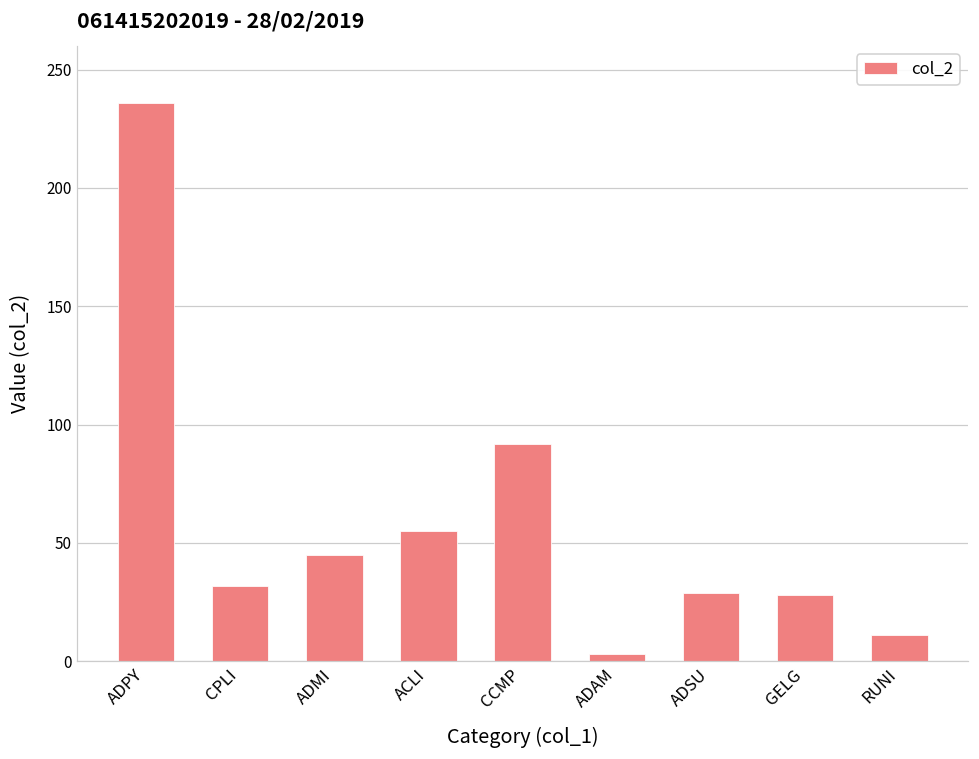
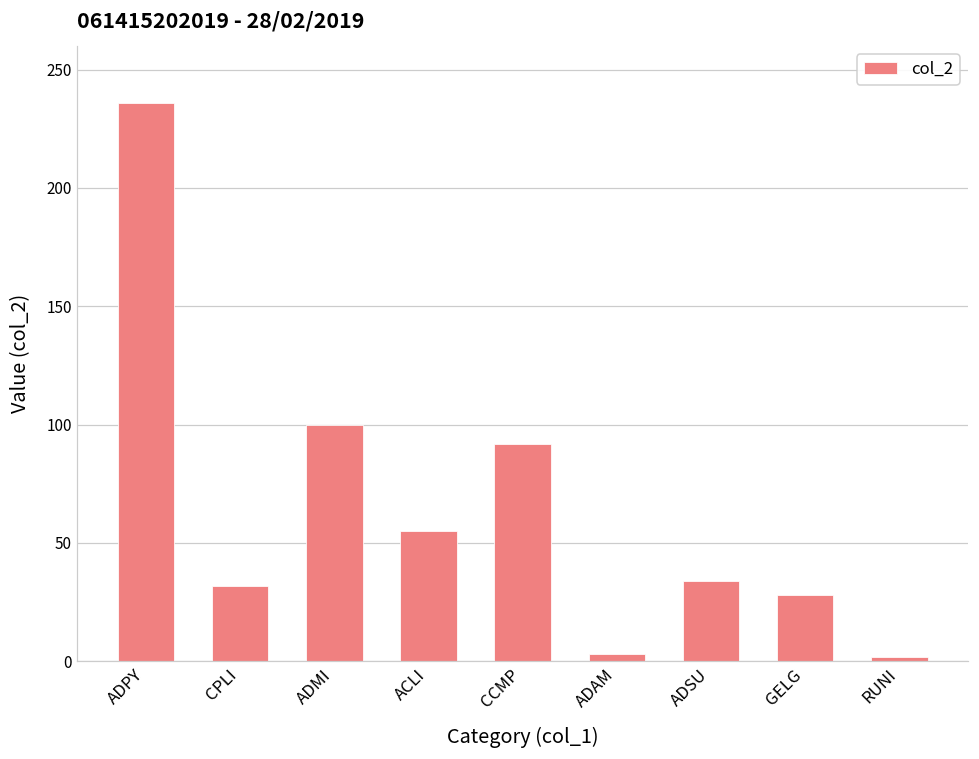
ADMI: 45 -> 100
ADSU: 29 -> 34
RUNI: 11 -> 2
